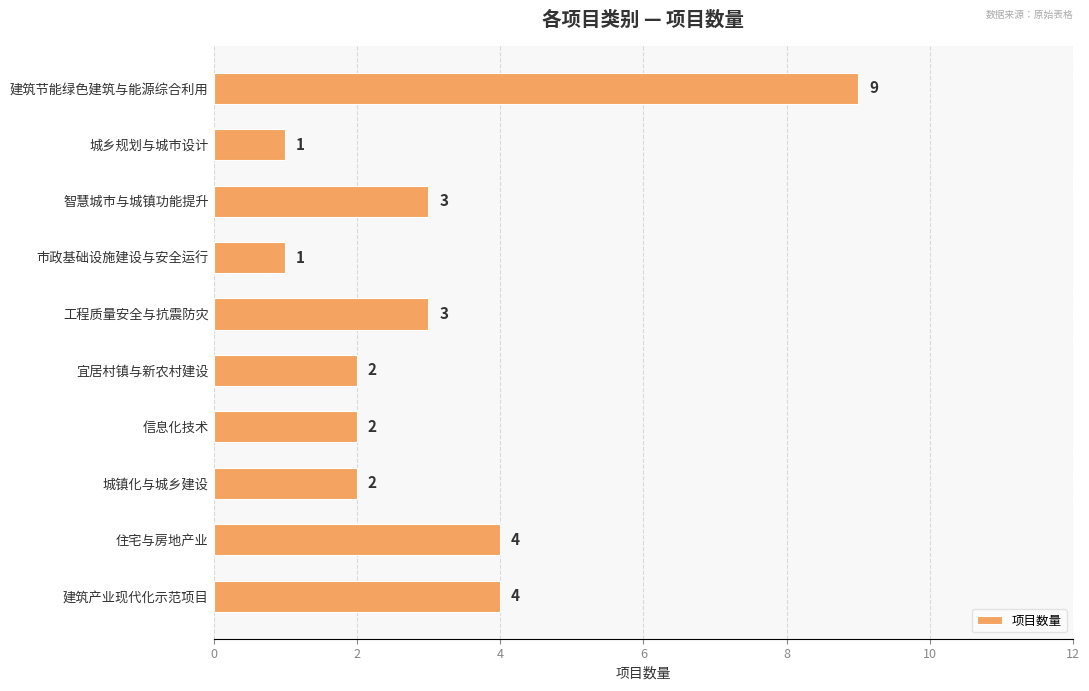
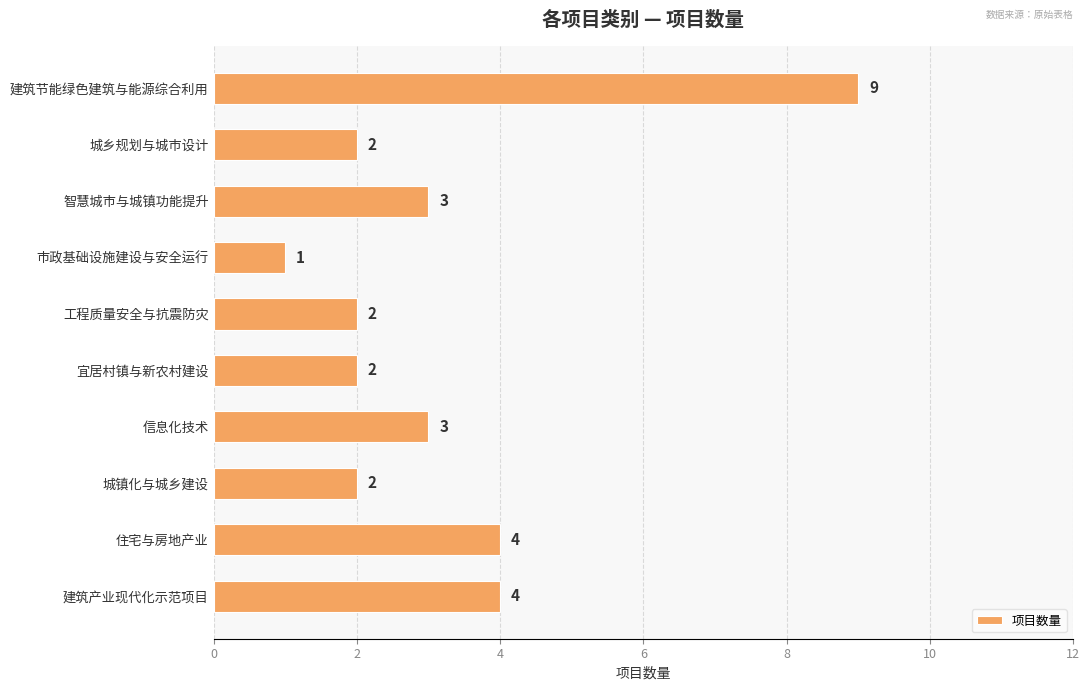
城乡规划与城市设计: 1 -> 2
工程质量安全与抗震防灾: 3 -> 2
信息化技术: 2 -> 3
